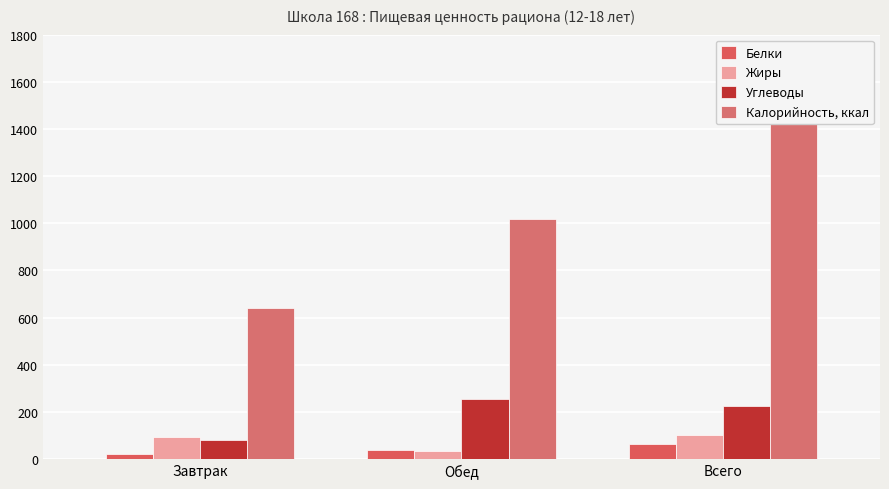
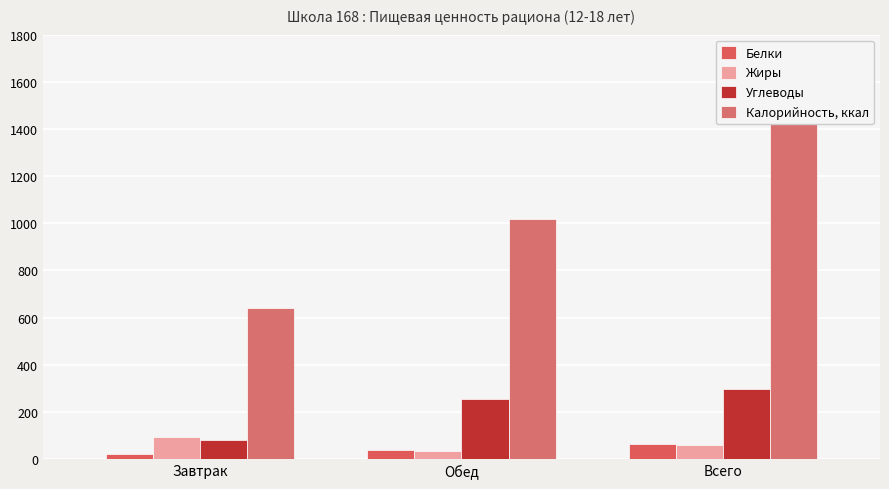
Жиры, Всего: 100 -> 60
Углеводы, Всего: 220 -> 300
